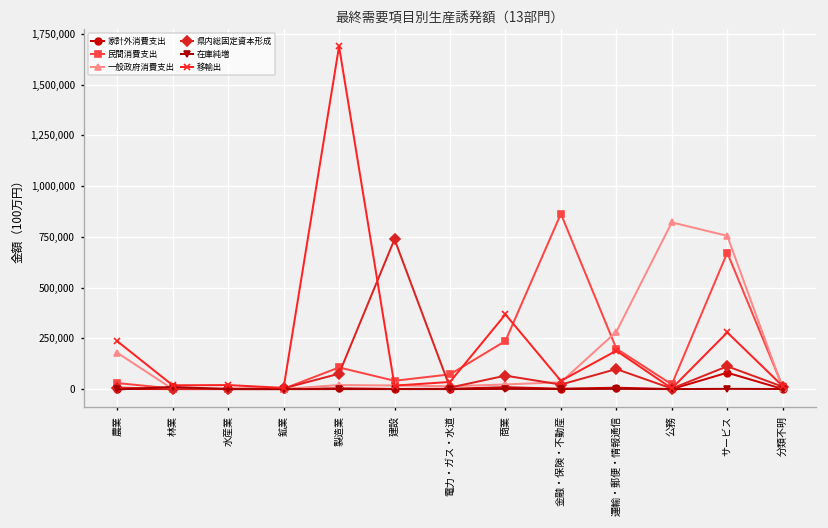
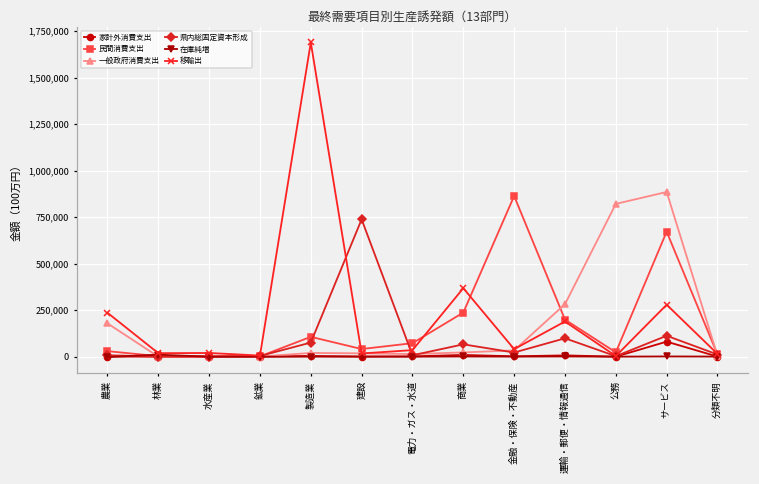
一般政府消費支出, サービス: 760,000 -> 890,000
